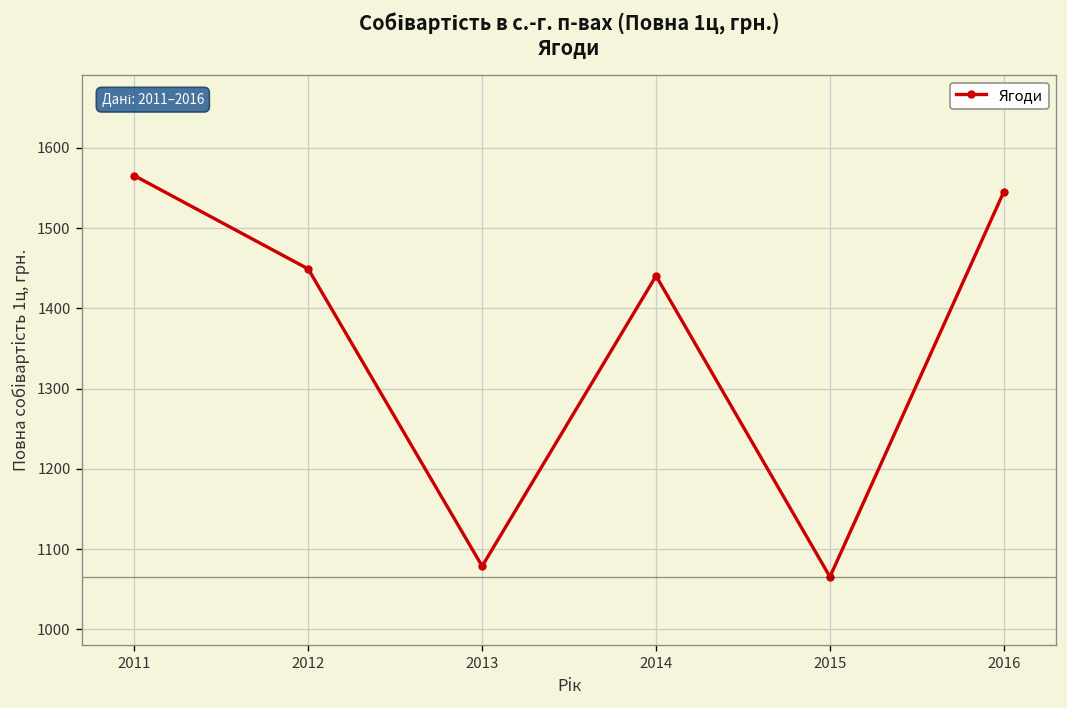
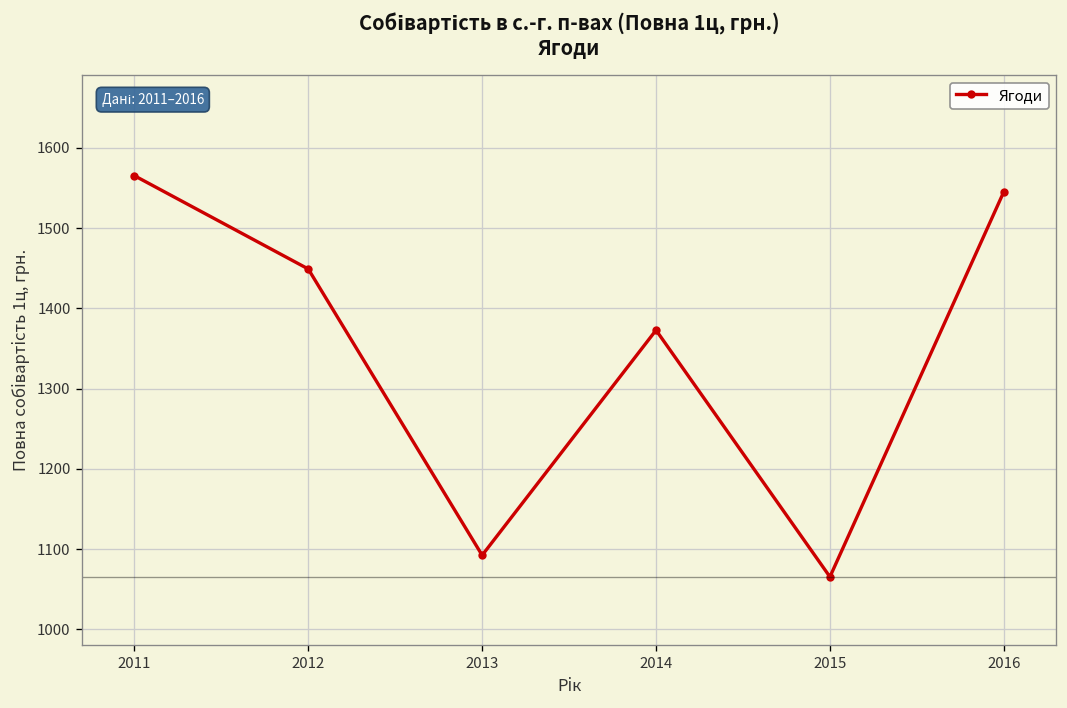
2013: 1080 -> 1090
2014: 1440 -> 1370
